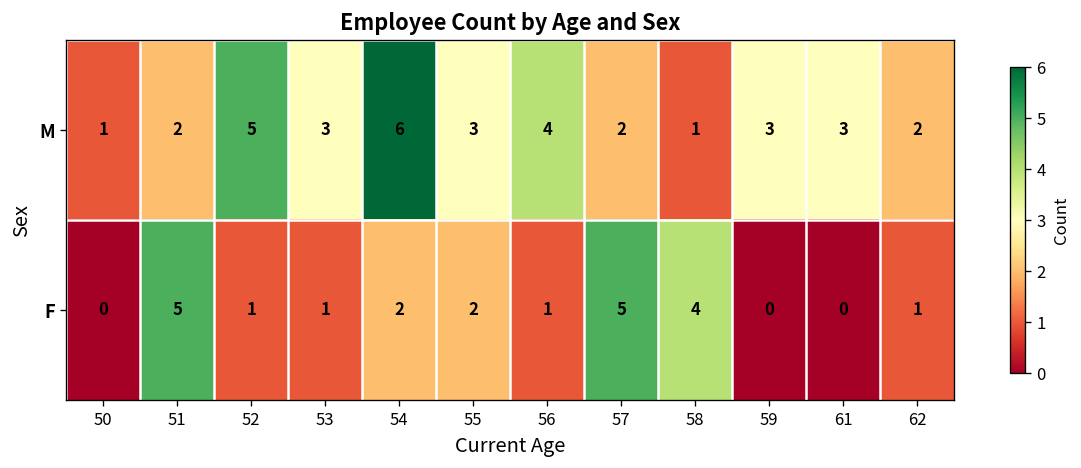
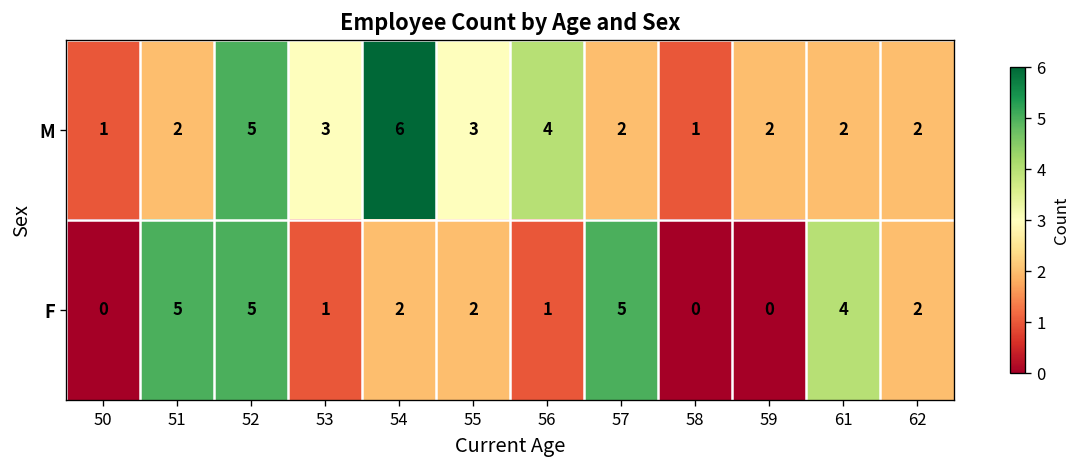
M, 59: 3 -> 2
M, 61: 3 -> 2
F, 52: 1 -> 5
F, 58: 4 -> 0
F, 61: 0 -> 4
F, 62: 1 -> 2
